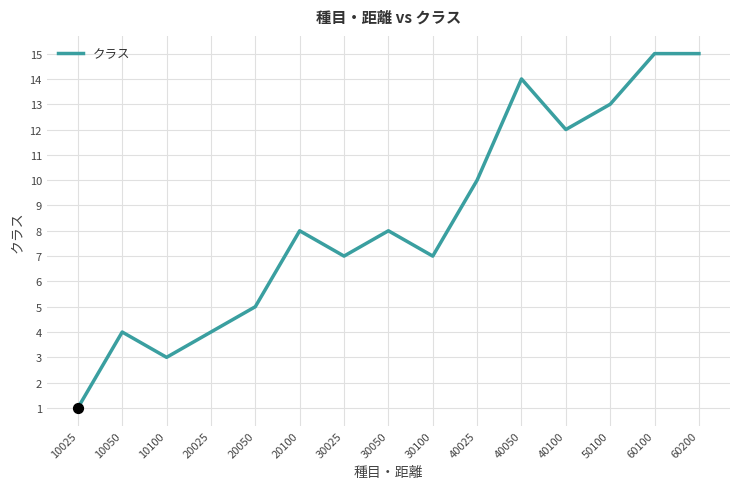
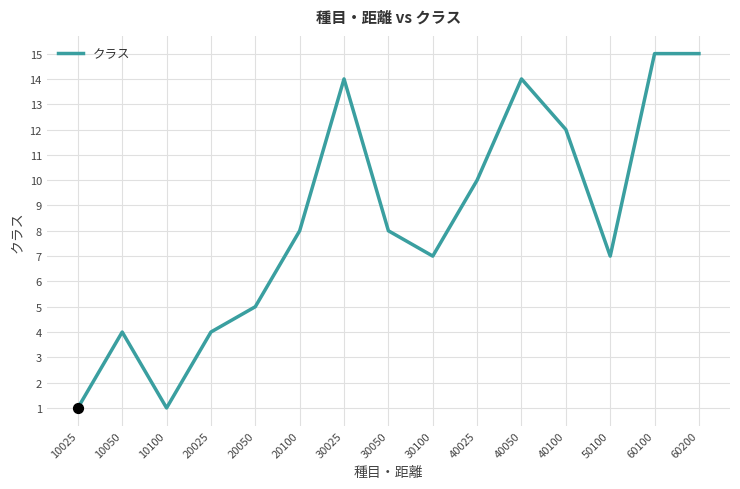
クラス, 10100: 3 -> 1
クラス, 30025: 7 -> 14
クラス, 50100: 13 -> 7
